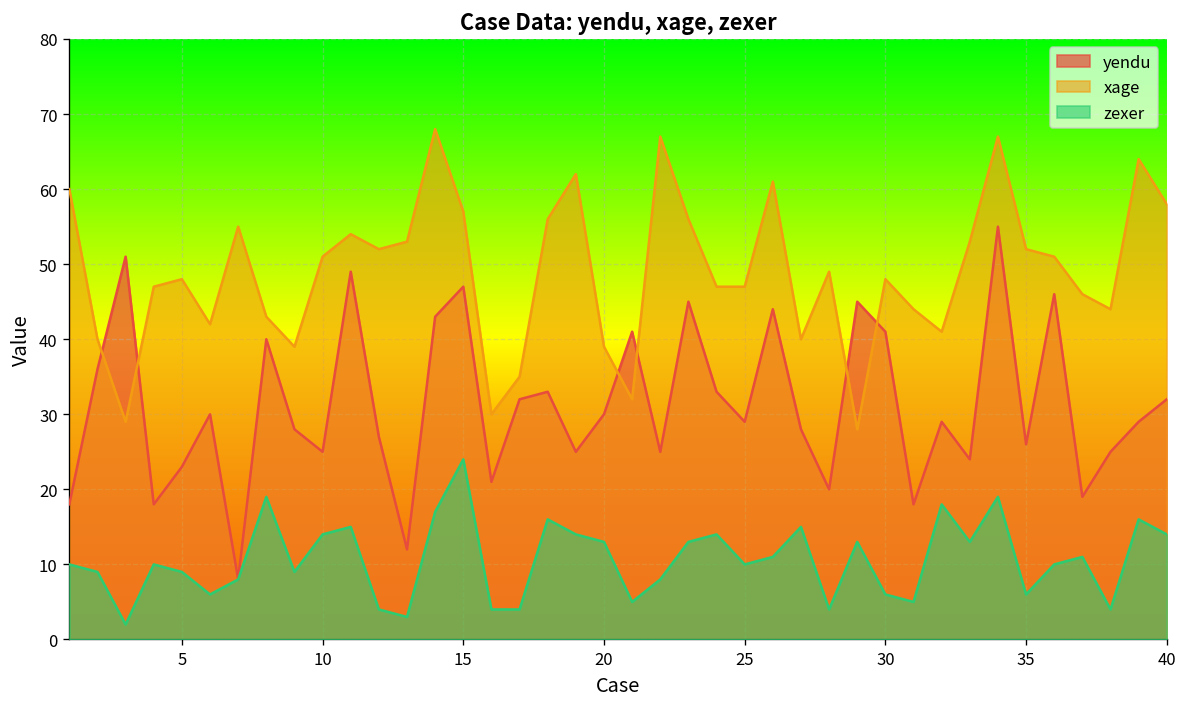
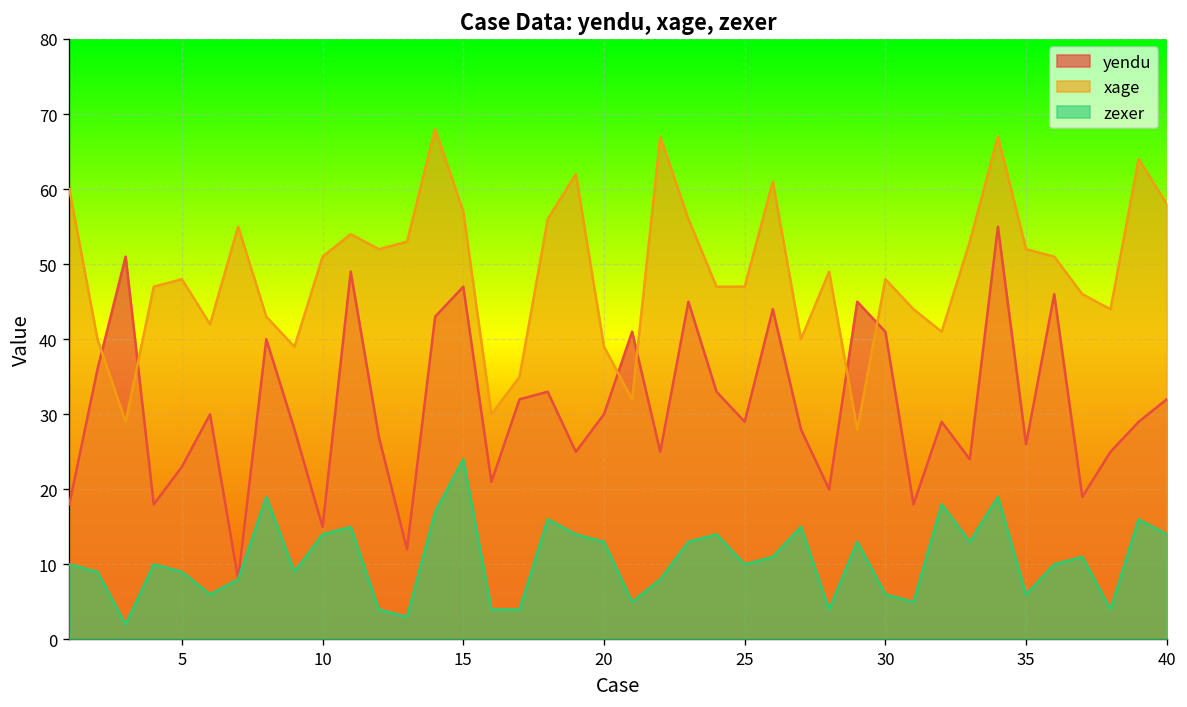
yendu, 10: 25 -> 15
